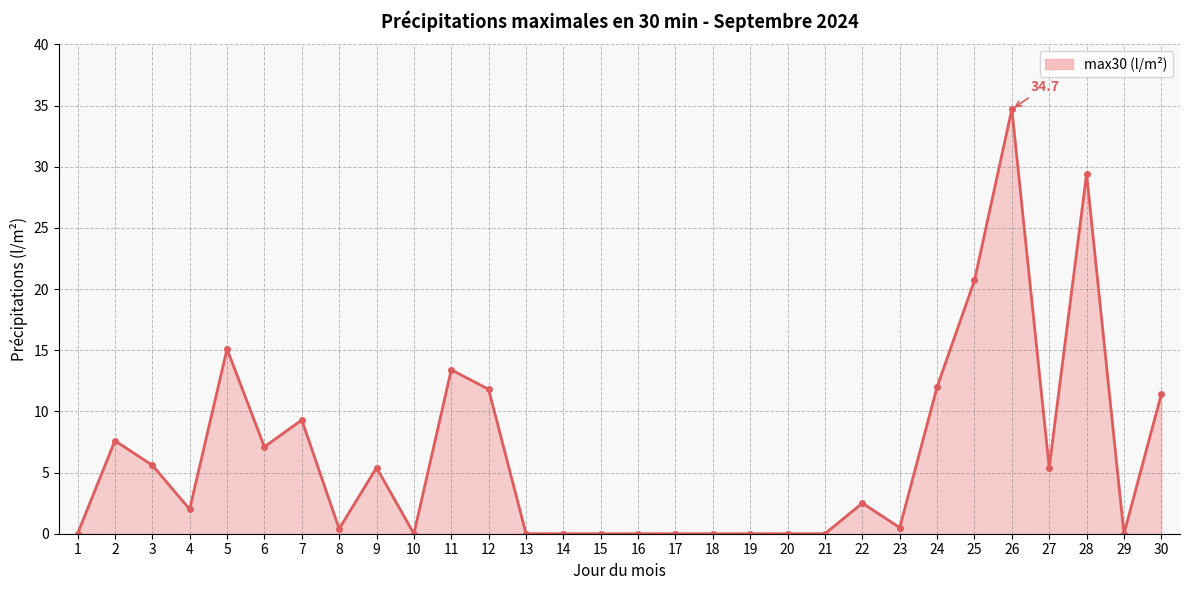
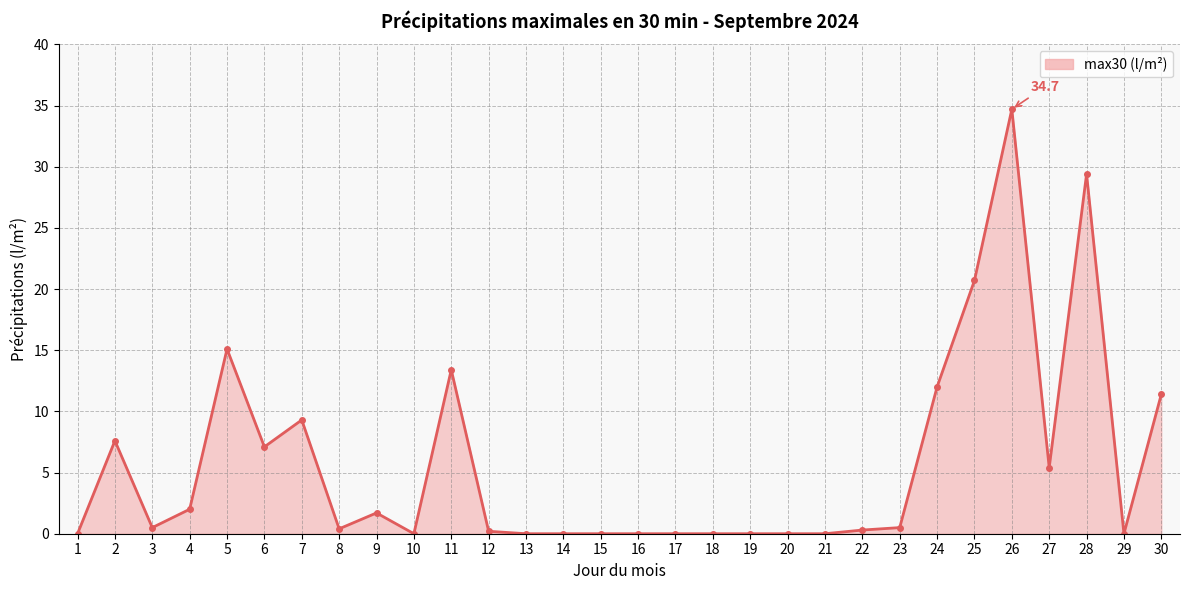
3: 5.6 -> 0.5
9: 5.4 -> 1.7
12: 11.8 -> 0.2
22: 2.5 -> 0.3
